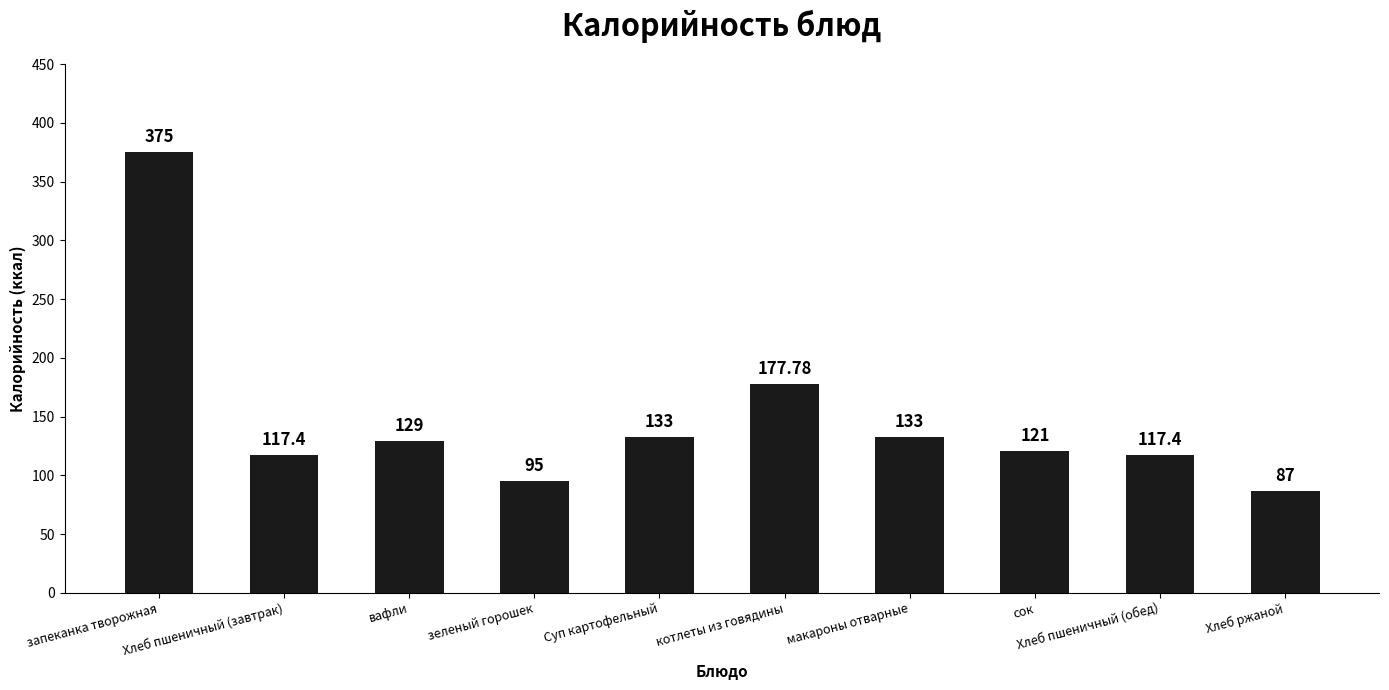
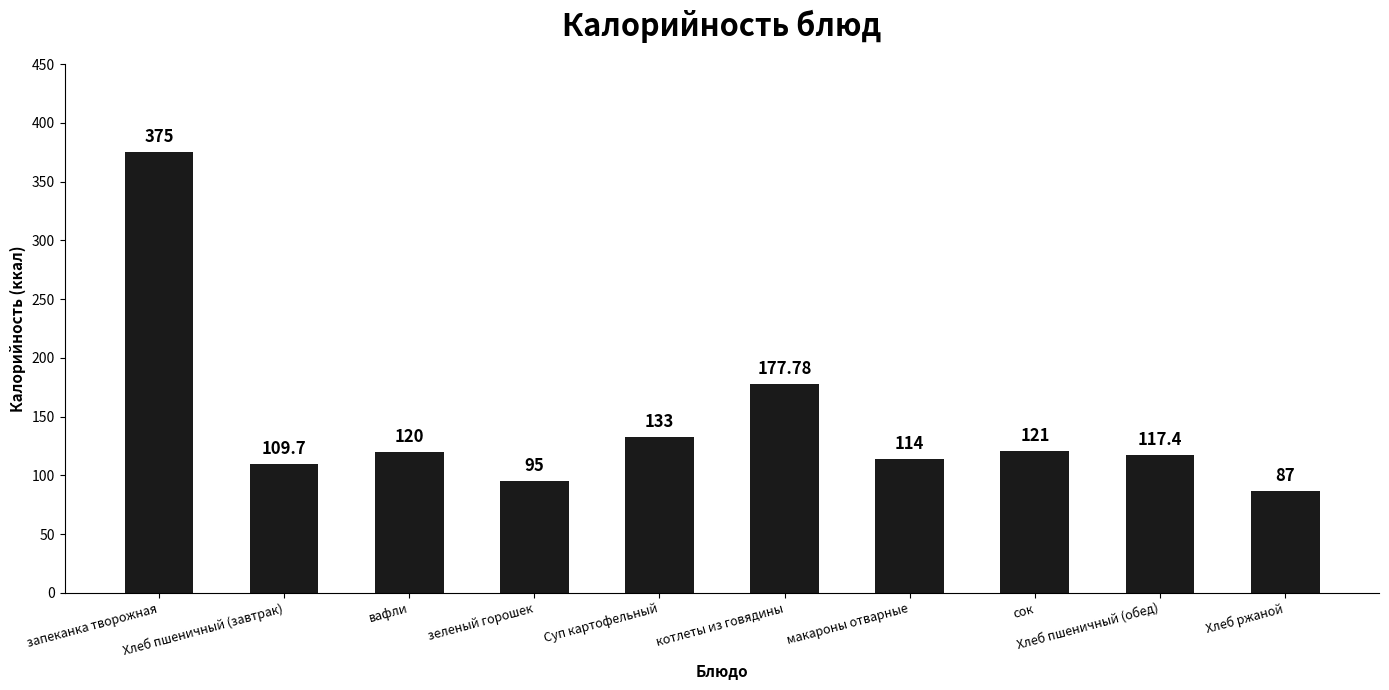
Хлеб пшеничный (завтрак): 117.4 -> 109.7
вафли: 129 -> 120
макароны отварные: 133 -> 114
